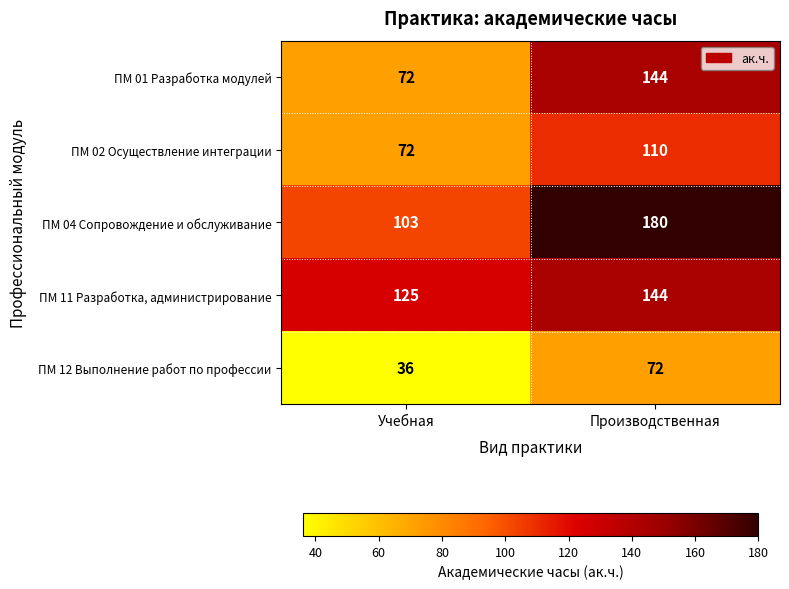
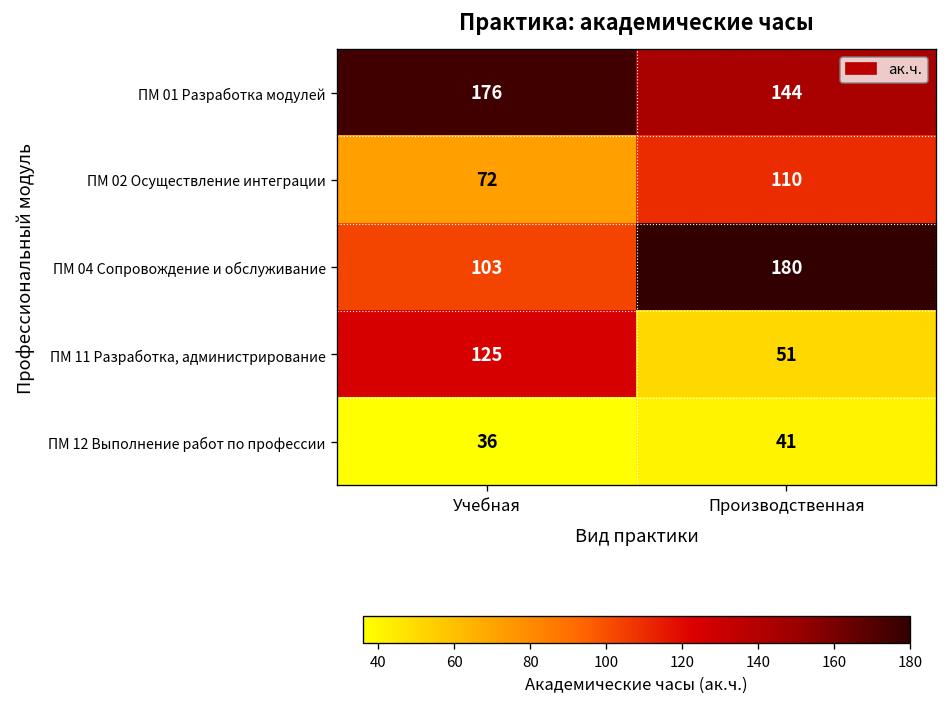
ПМ 01 Разработка модулей, Учебная: 72 -> 176
ПМ 11 Разработка, администрирование, Производственная: 144 -> 51
ПМ 12 Выполнение работ по профессии, Производственная: 72 -> 41
